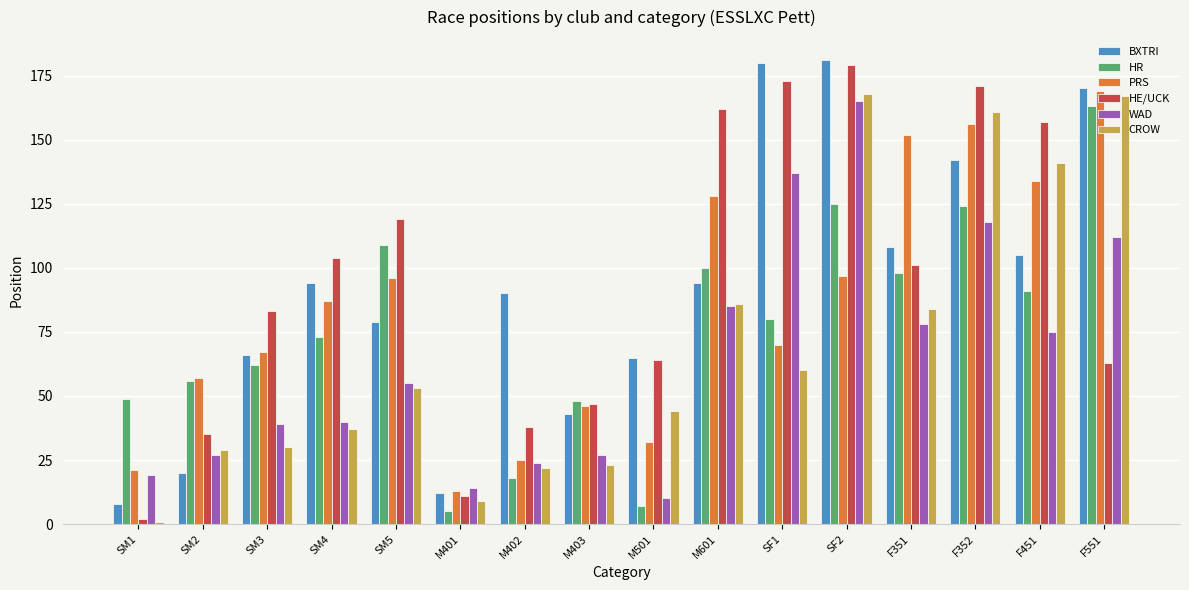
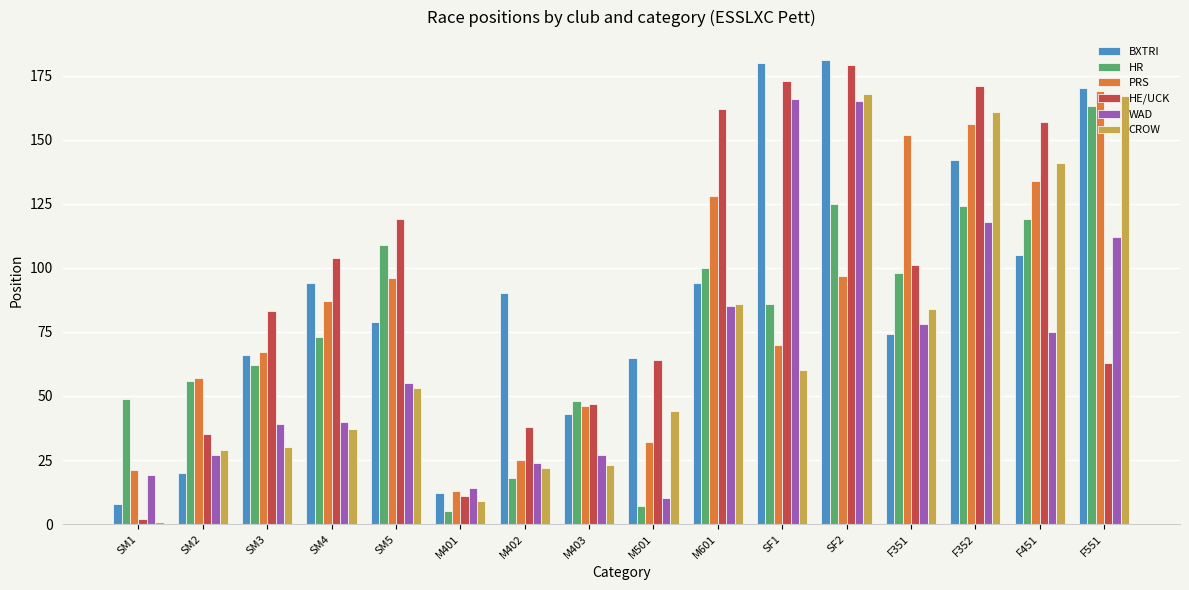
HR, SF1: 80 -> 86
WAD, SF1: 137 -> 166
BXTRI, F351: 108 -> 74
HR, F451: 91 -> 119
